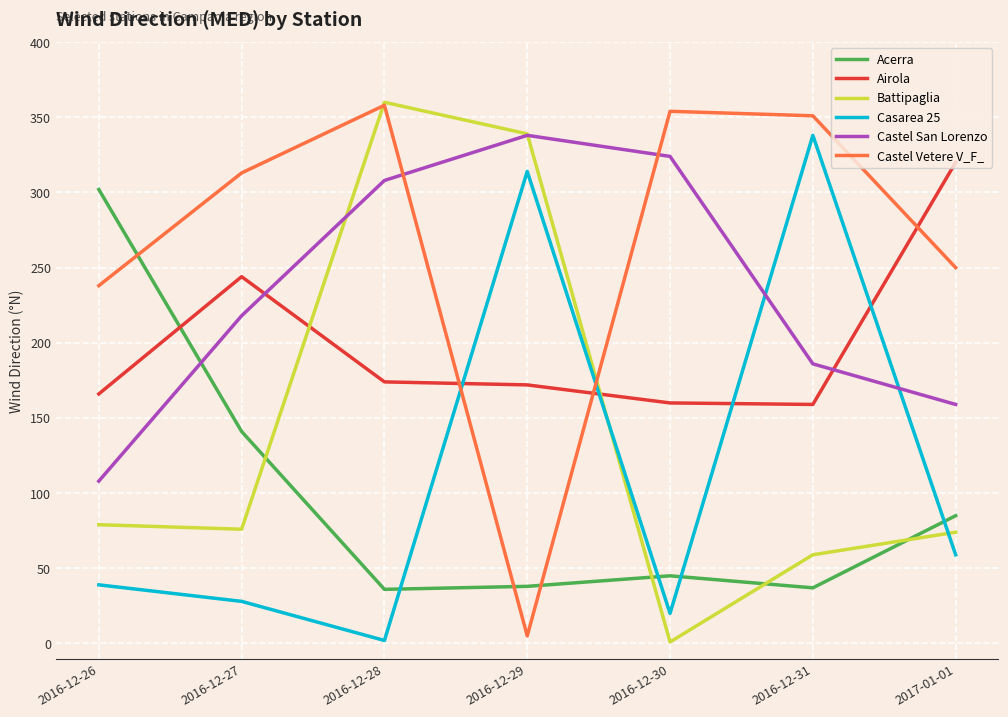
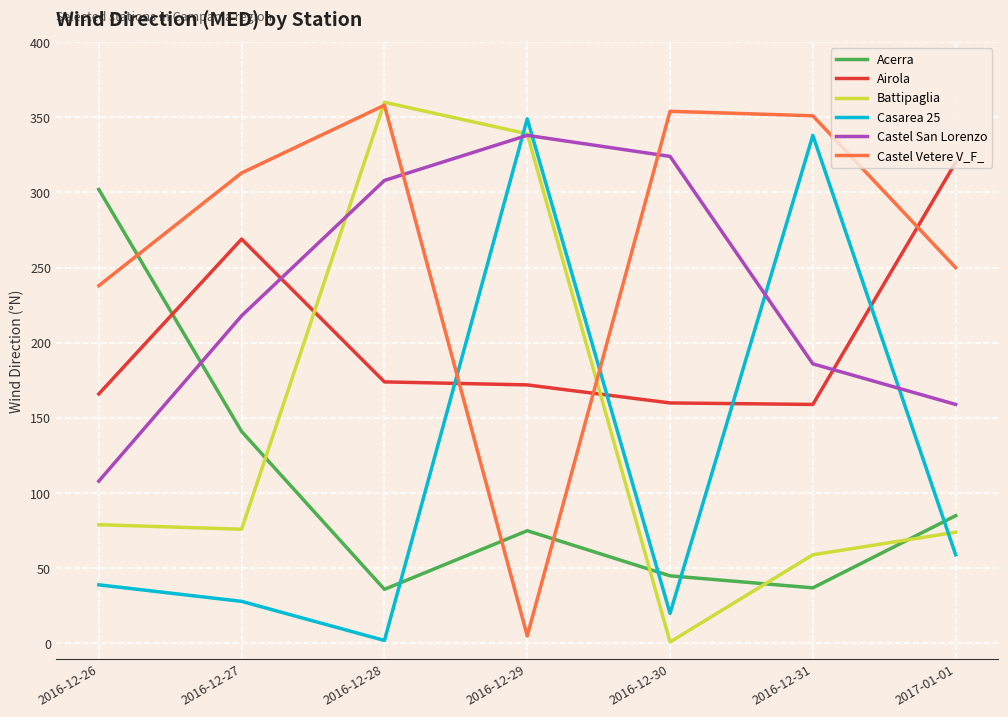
Airola, 2016-12-27: 244 -> 269
Acerra, 2016-12-29: 38 -> 75
Casarea 25, 2016-12-29: 314 -> 349
